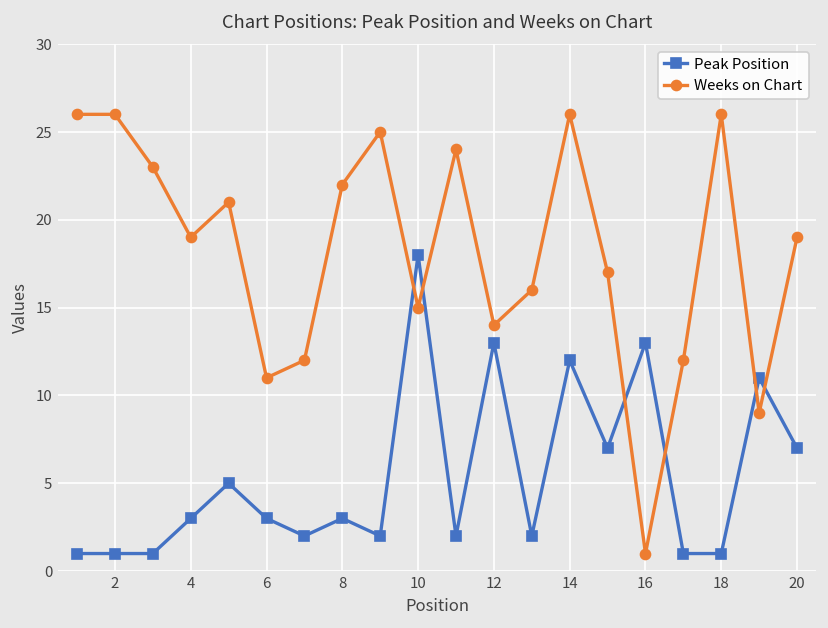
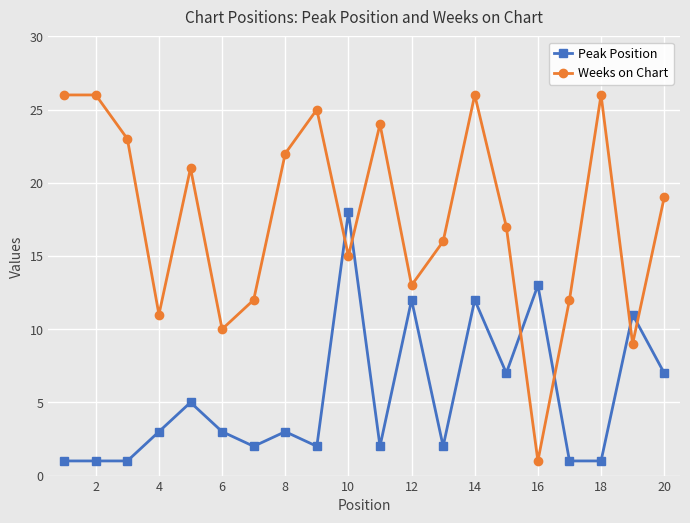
Weeks on Chart, 4: 19 -> 11
Weeks on Chart, 6: 11 -> 10
Peak Position, 12: 13 -> 12
Weeks on Chart, 12: 14 -> 13
